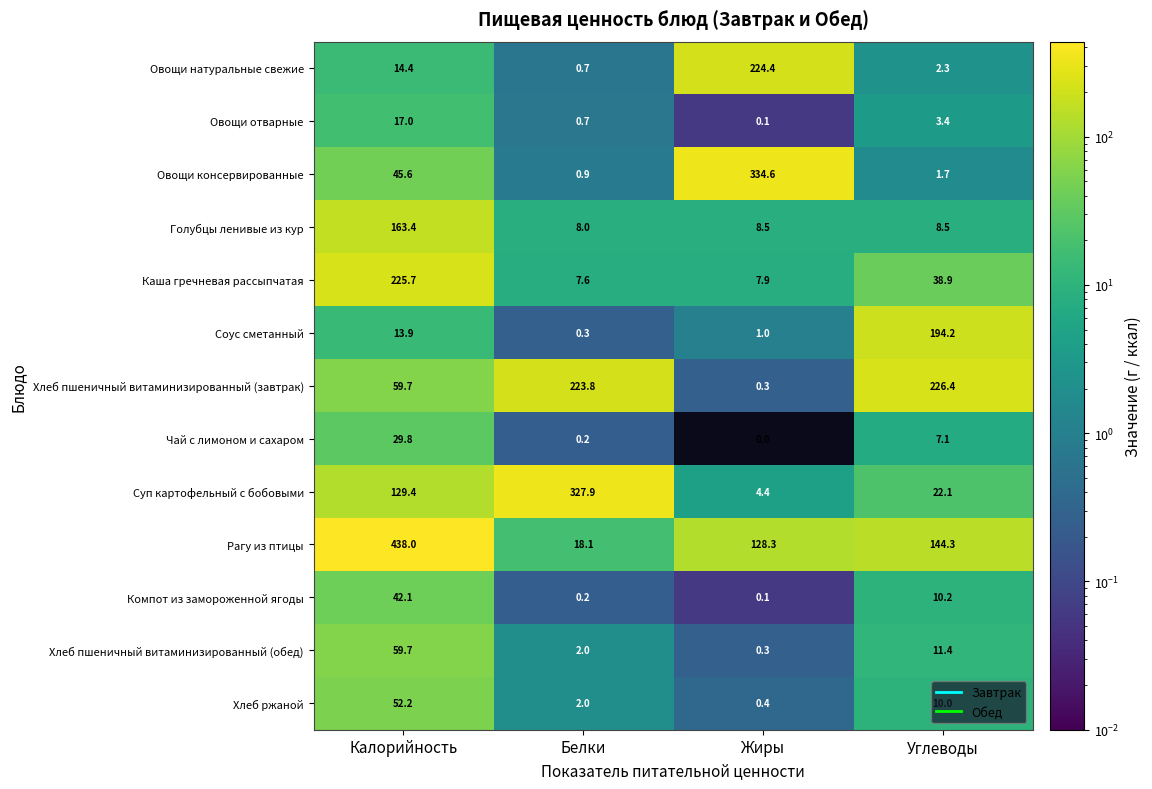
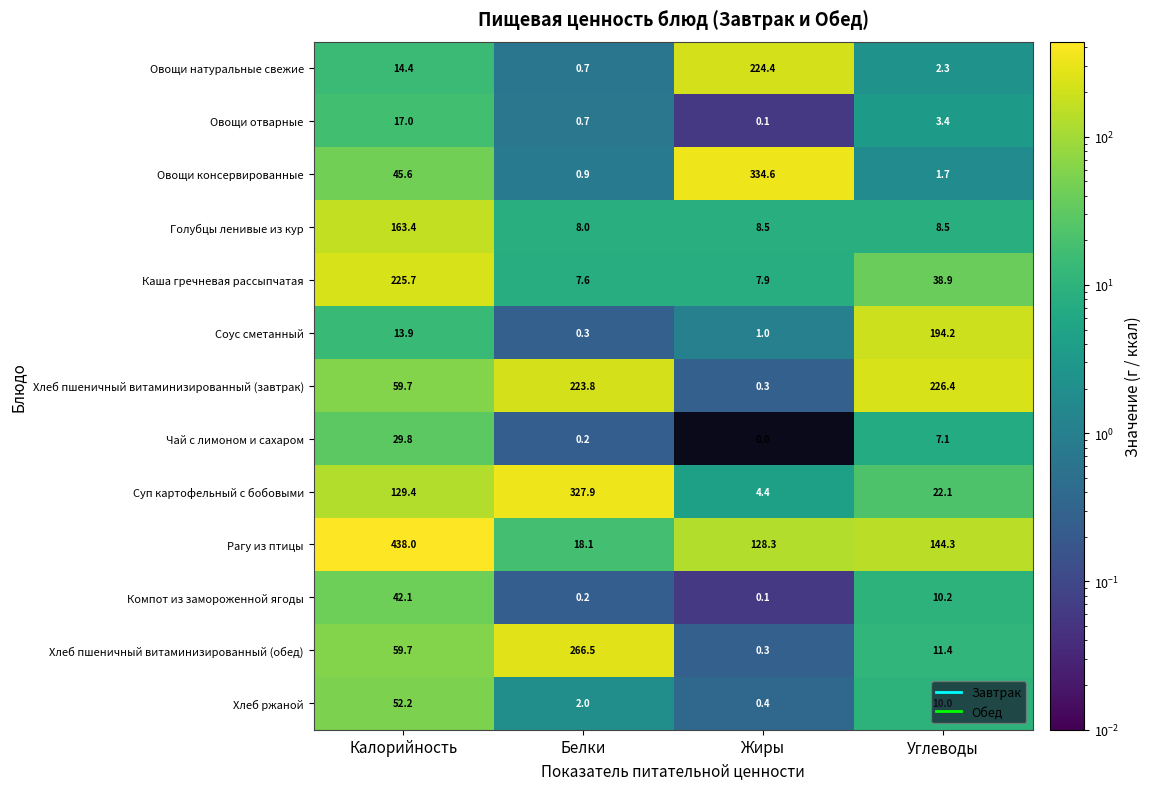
Хлеб пшеничный витаминизированный (обед), Белки: 2.0 -> 266.5
